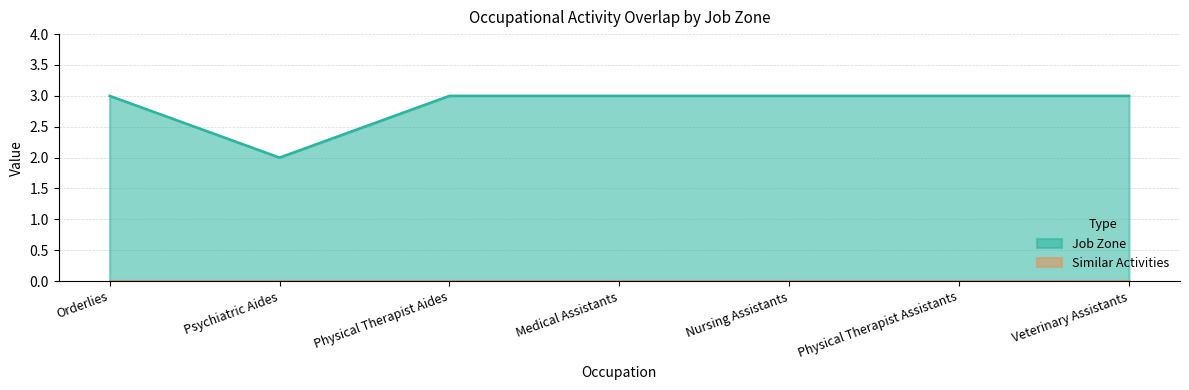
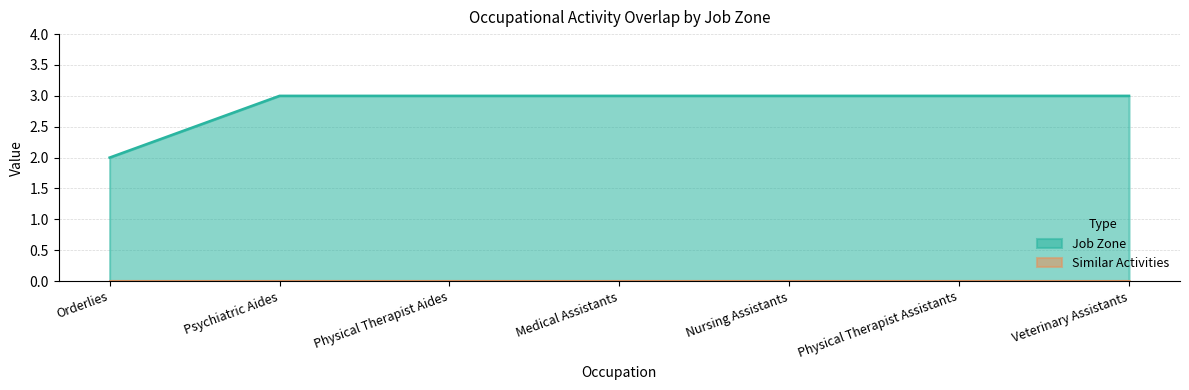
Job Zone, Orderlies: 3 -> 2
Job Zone, Psychiatric Aides: 2 -> 3
